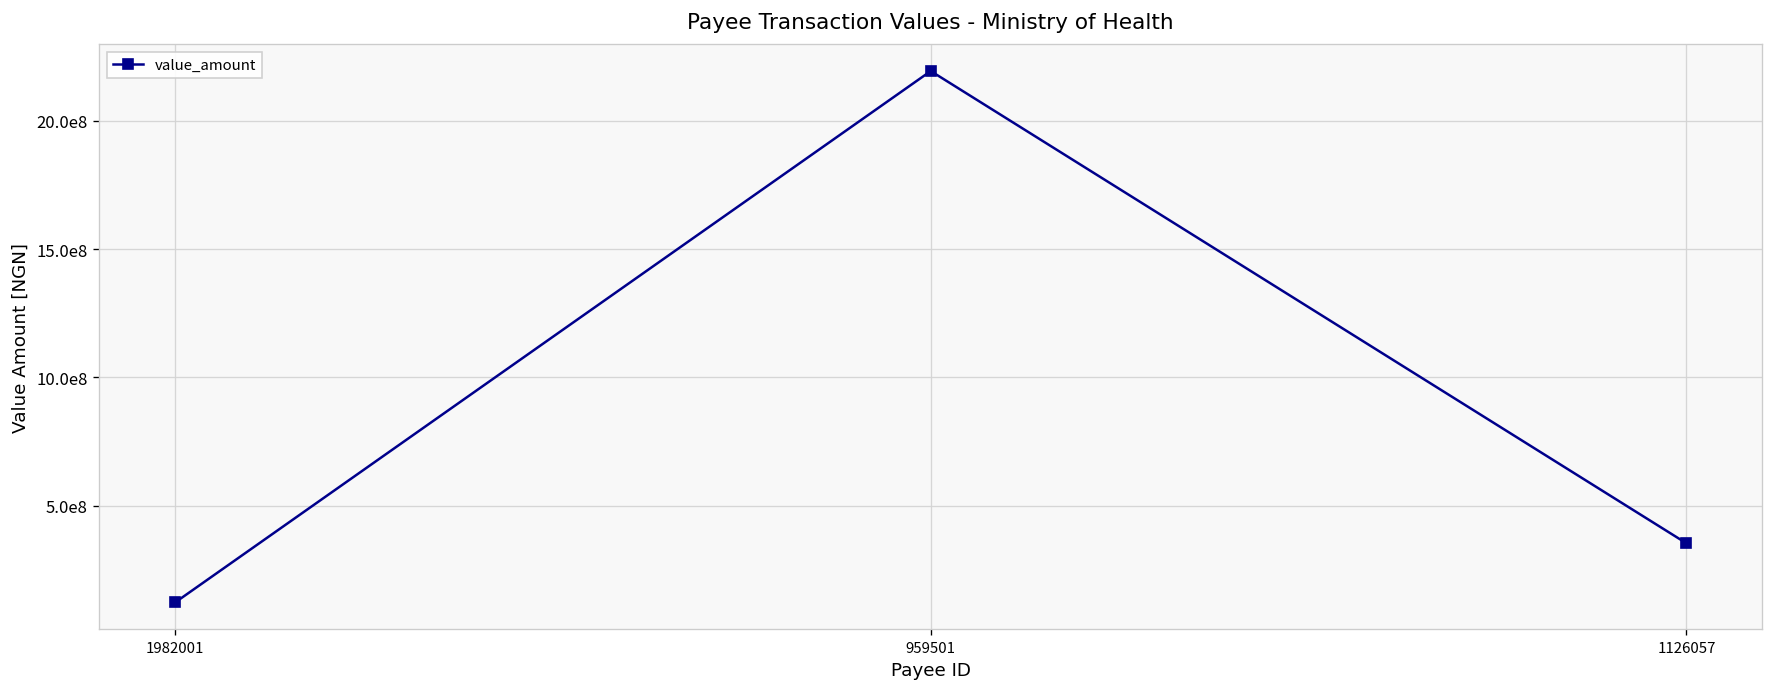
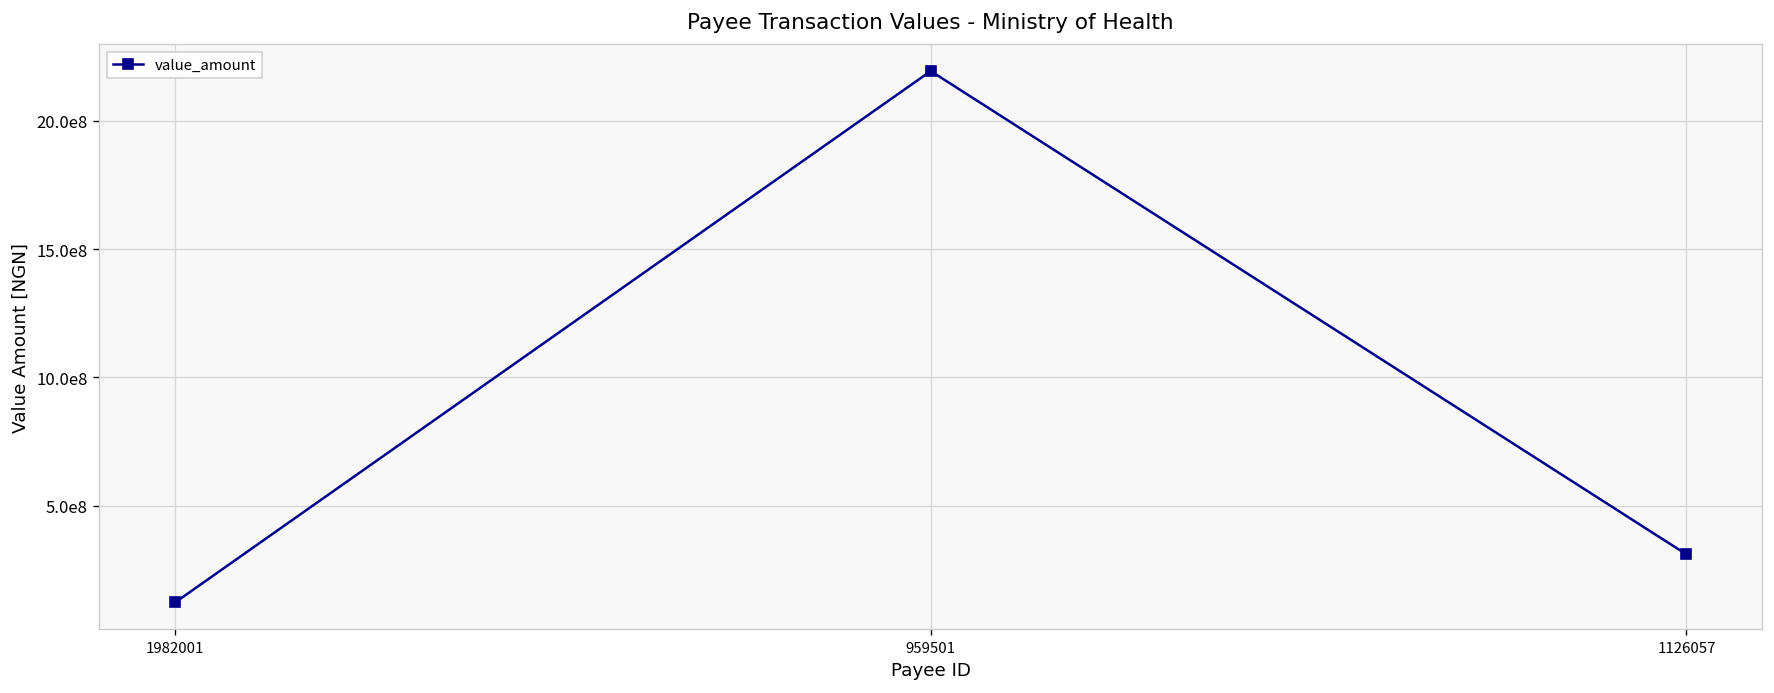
1126057: 350000000 -> 310000000
